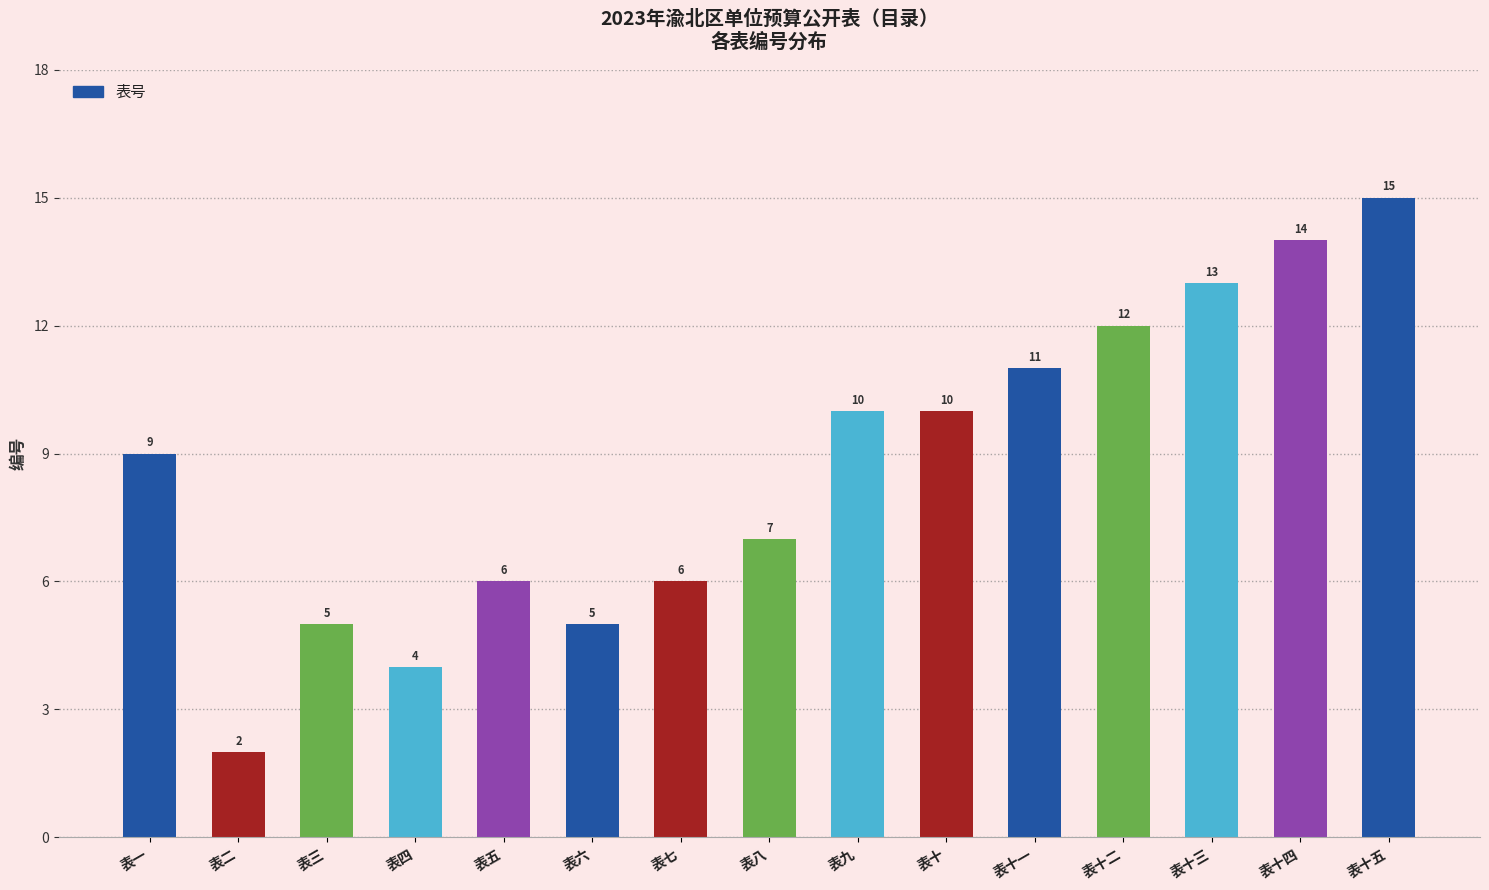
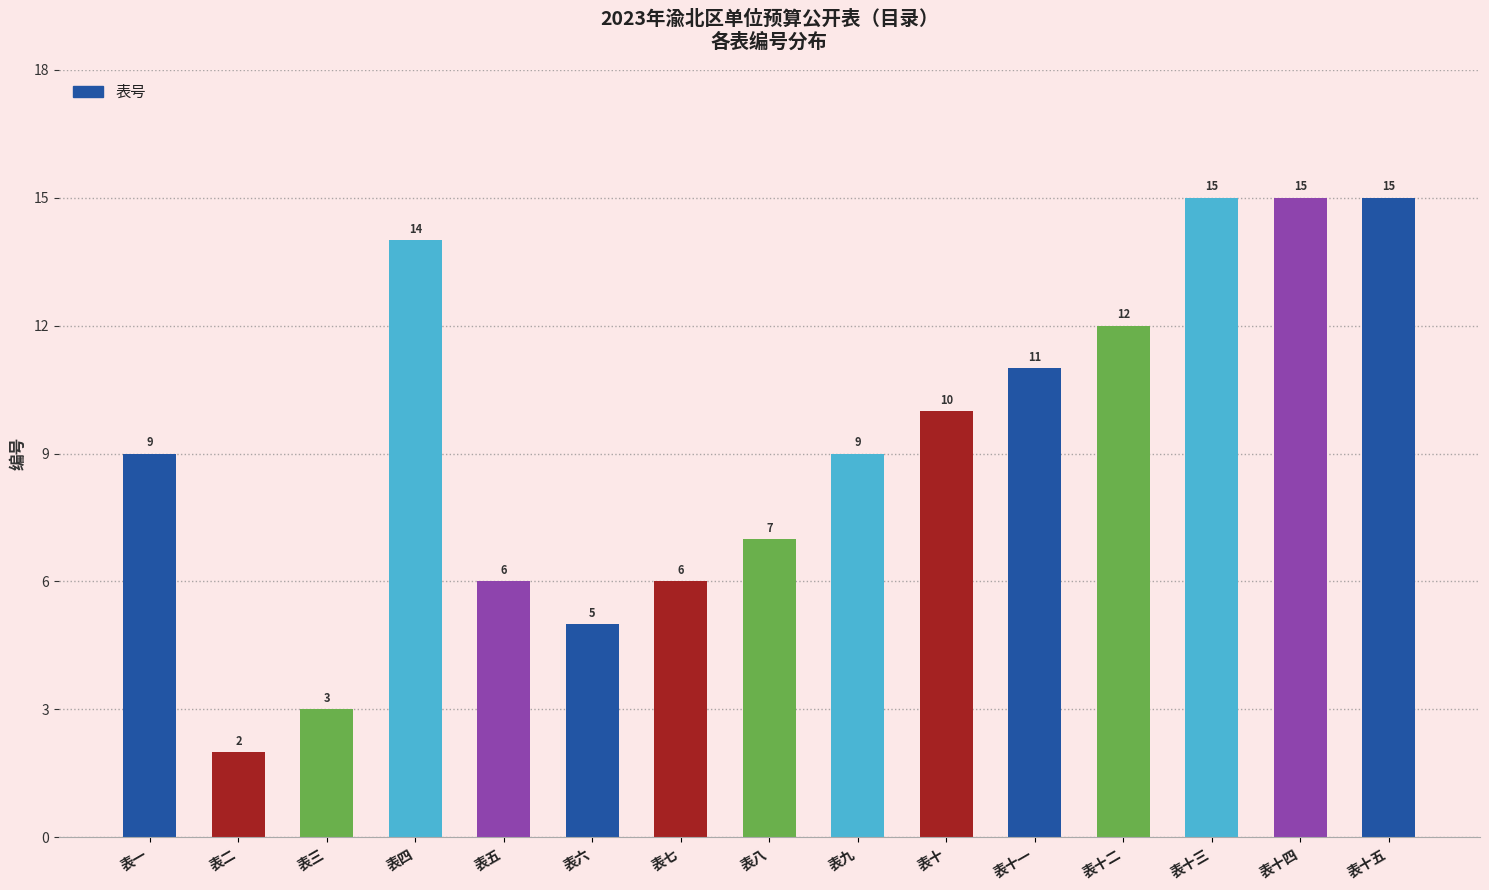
表三: 5 -> 3
表四: 4 -> 14
表九: 10 -> 9
表十三: 13 -> 15
表十四: 14 -> 15
